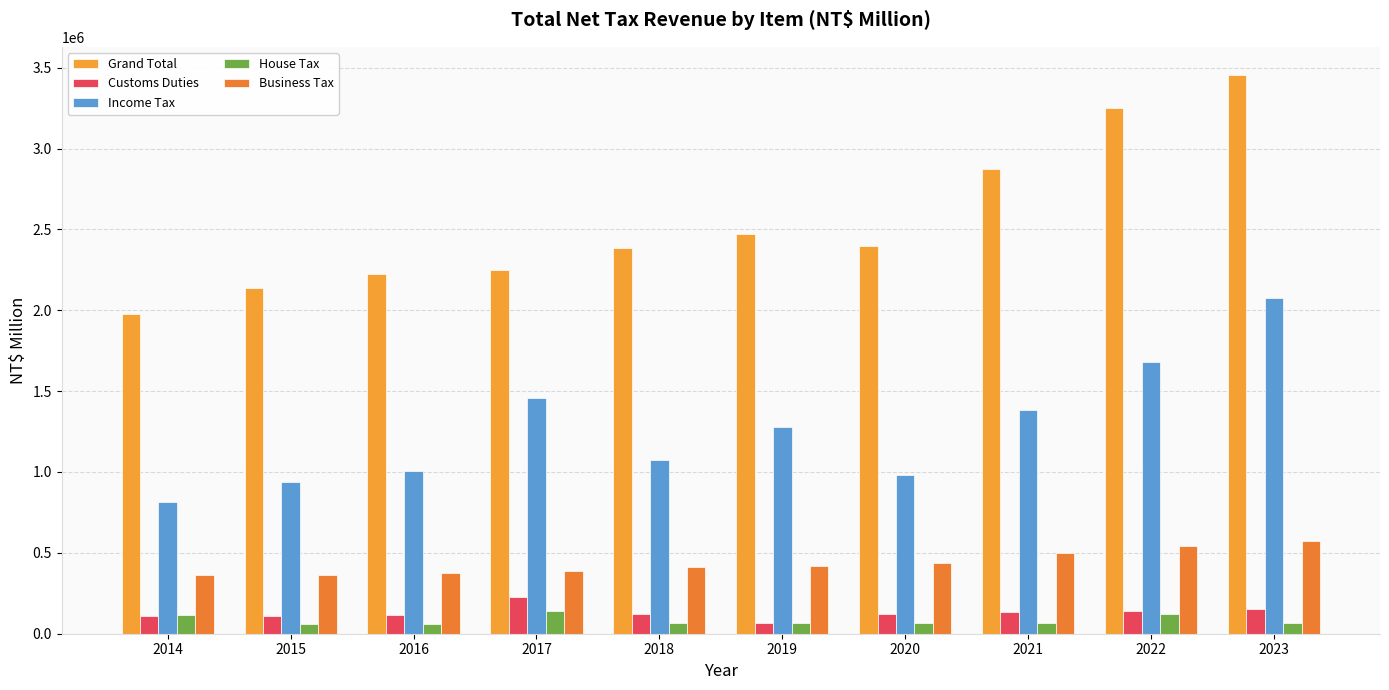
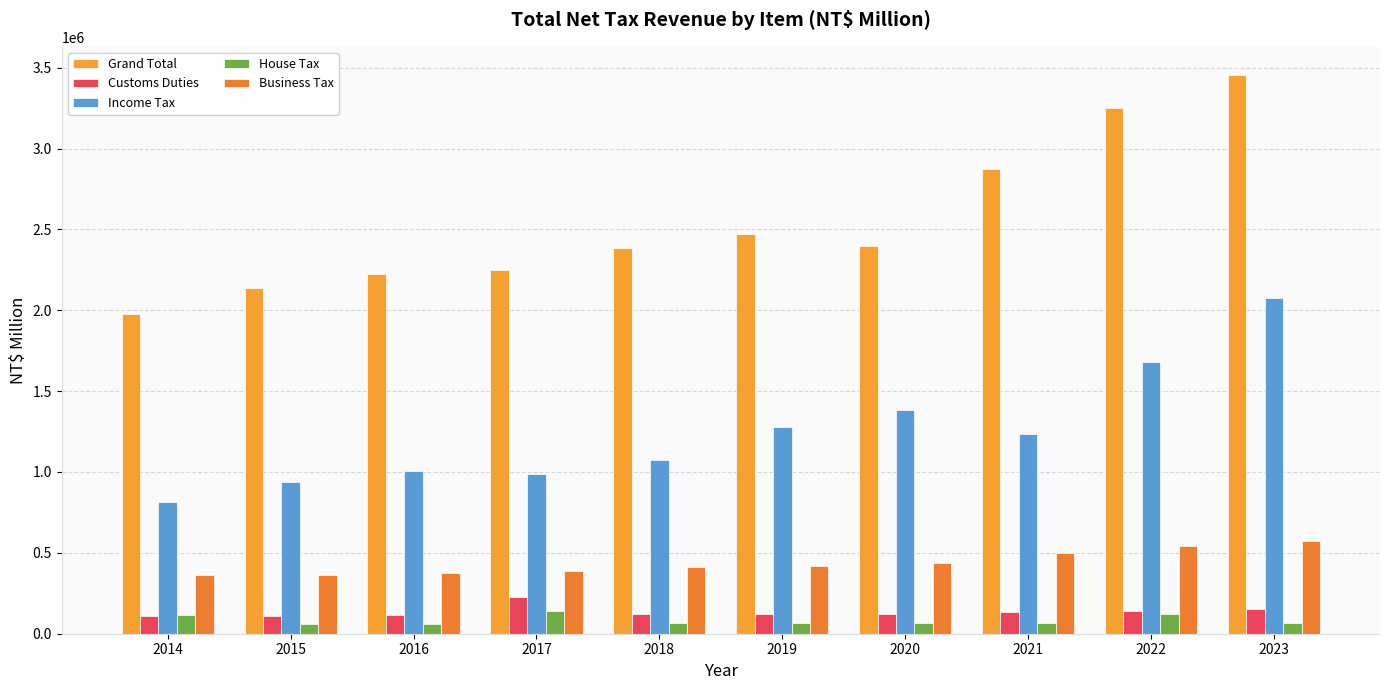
Income Tax, 2017: 1460000 -> 990000
Customs Duties, 2019: 60000 -> 120000
Income Tax, 2020: 980000 -> 1380000
Income Tax, 2021: 1380000 -> 1230000
